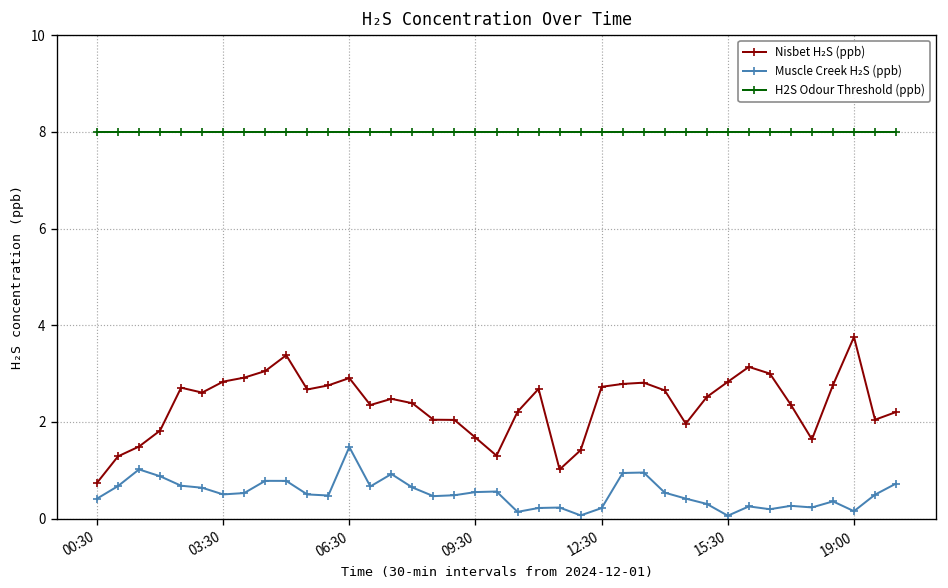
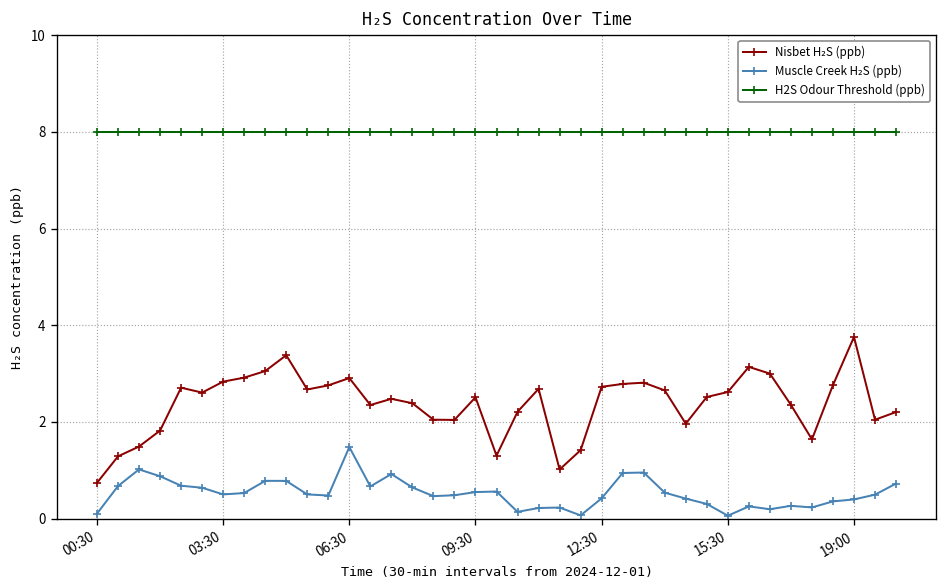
Muscle Creek H₂S (ppb), 00:30: 0.4 -> 0.1
Nisbet H₂S (ppb), 09:30: 1.7 -> 2.5
Muscle Creek H₂S (ppb), 12:30: 0.2 -> 0.4
Nisbet H₂S (ppb), 15:30: 2.8 -> 2.6
Muscle Creek H₂S (ppb), 19:00: 0.2 -> 0.4
